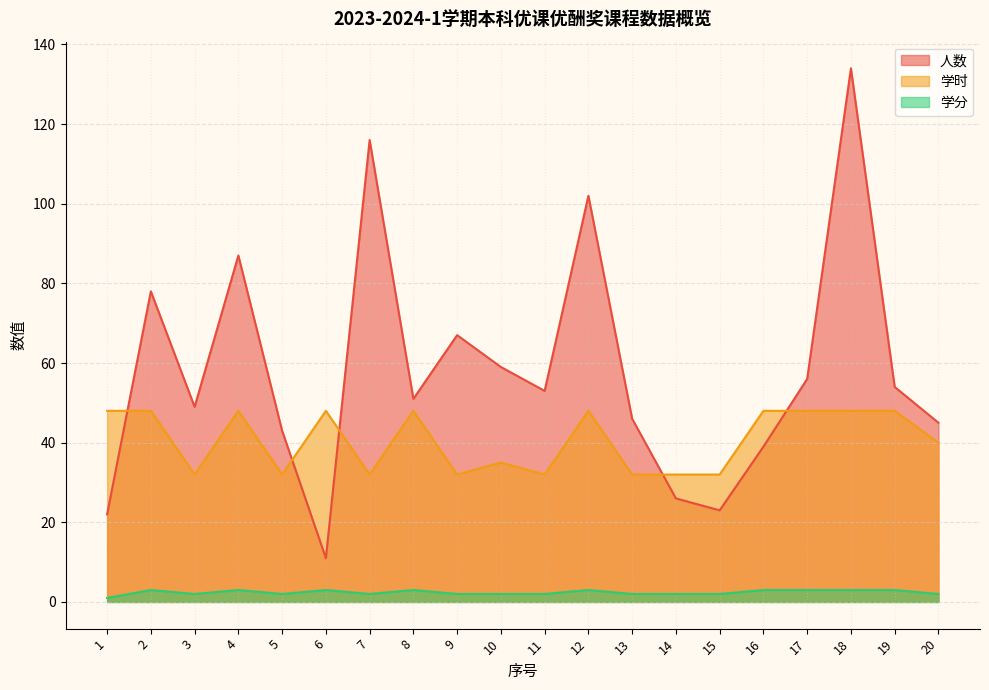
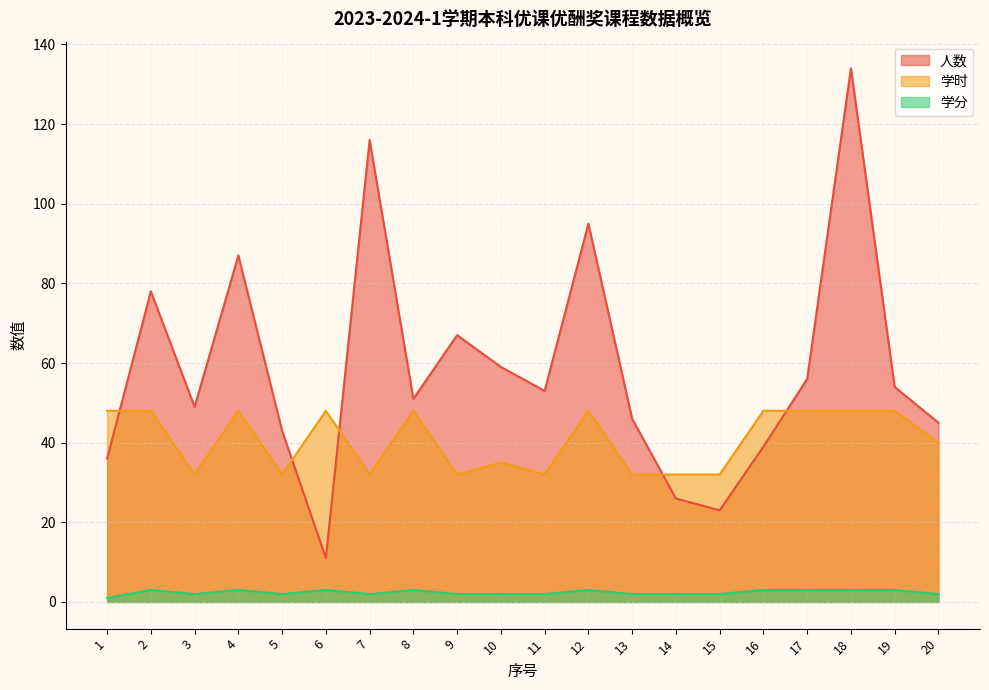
人数, 1: 22 -> 36
人数, 12: 102 -> 95
